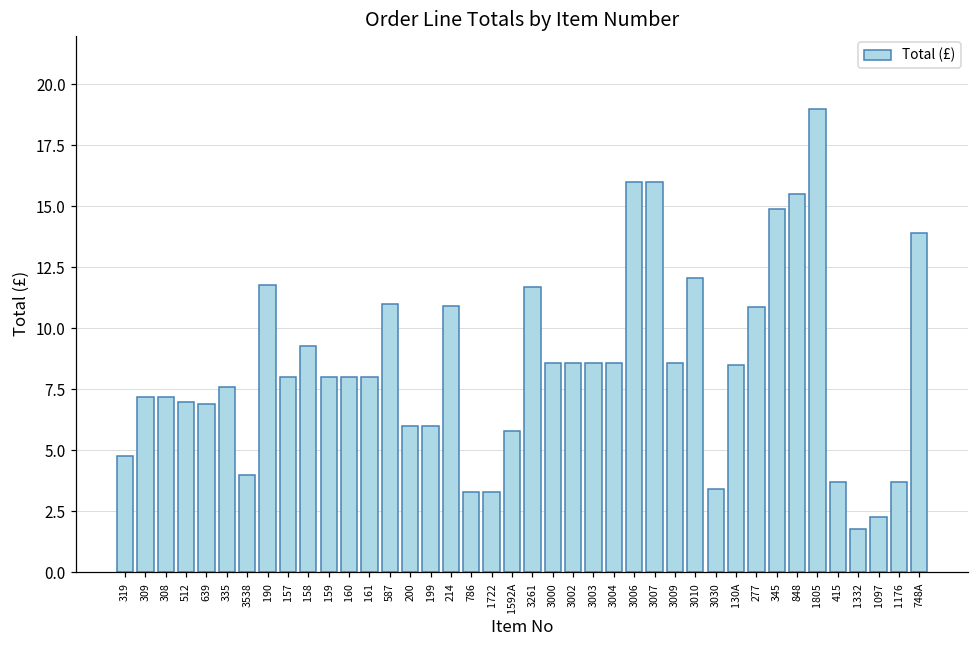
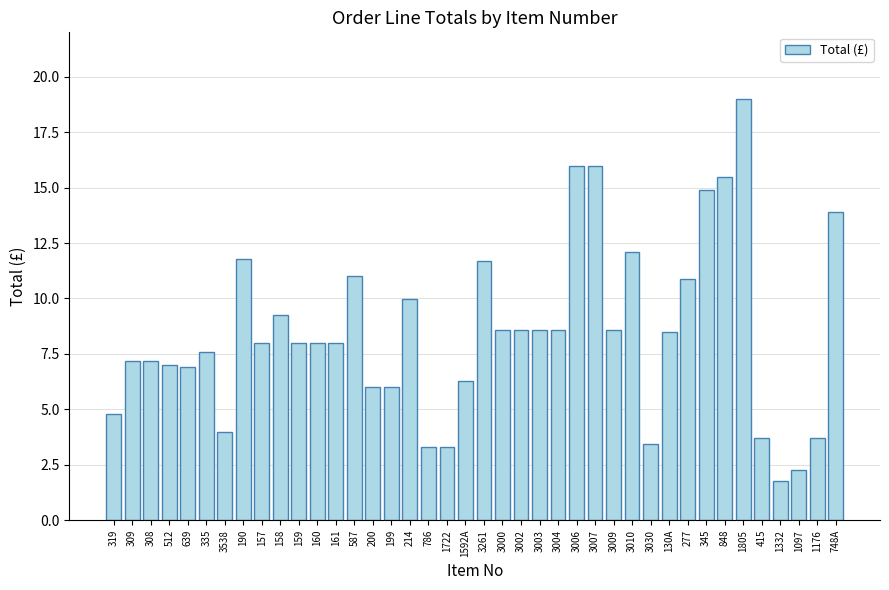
214: 10.9 -> 10.0
1592A: 5.8 -> 6.3
